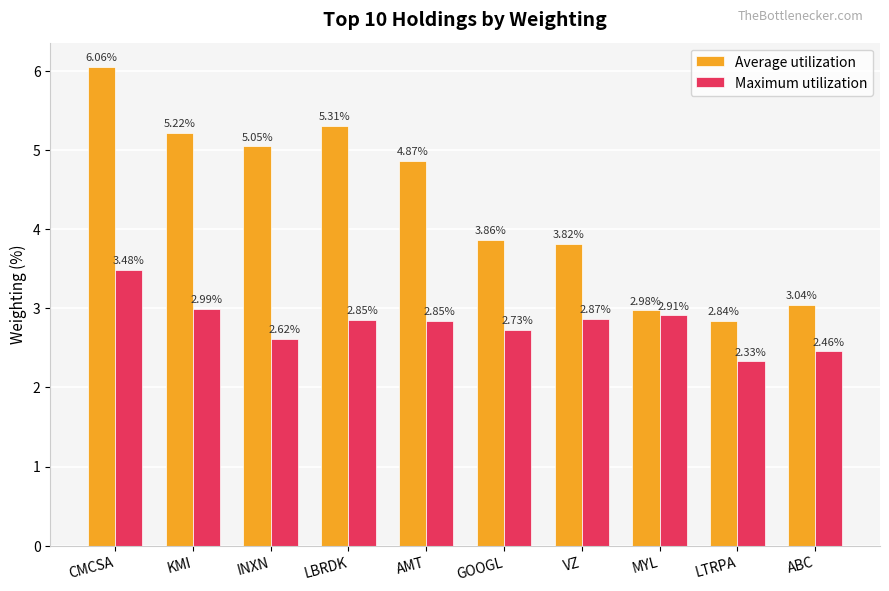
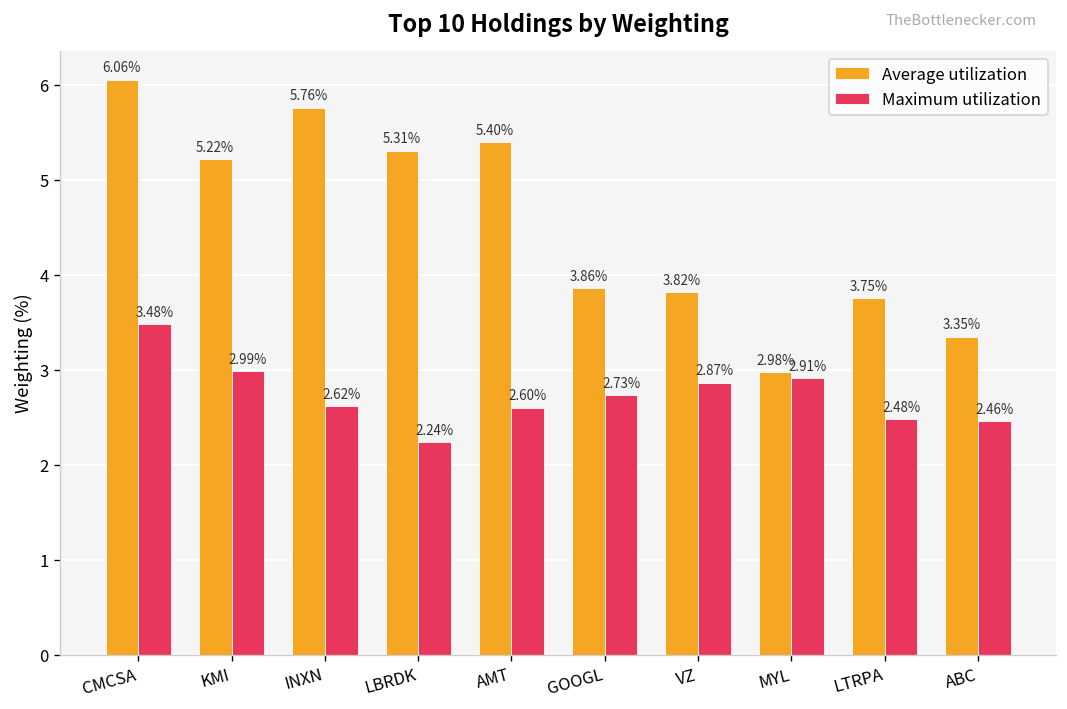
Average utilization, INXN: 5.05% -> 5.76%
Maximum utilization, LBRDK: 2.85% -> 2.24%
Average utilization, AMT: 4.87% -> 5.40%
Maximum utilization, AMT: 2.85% -> 2.60%
Average utilization, LTRPA: 2.84% -> 3.75%
Maximum utilization, LTRPA: 2.33% -> 2.48%
Average utilization, ABC: 3.04% -> 3.35%
